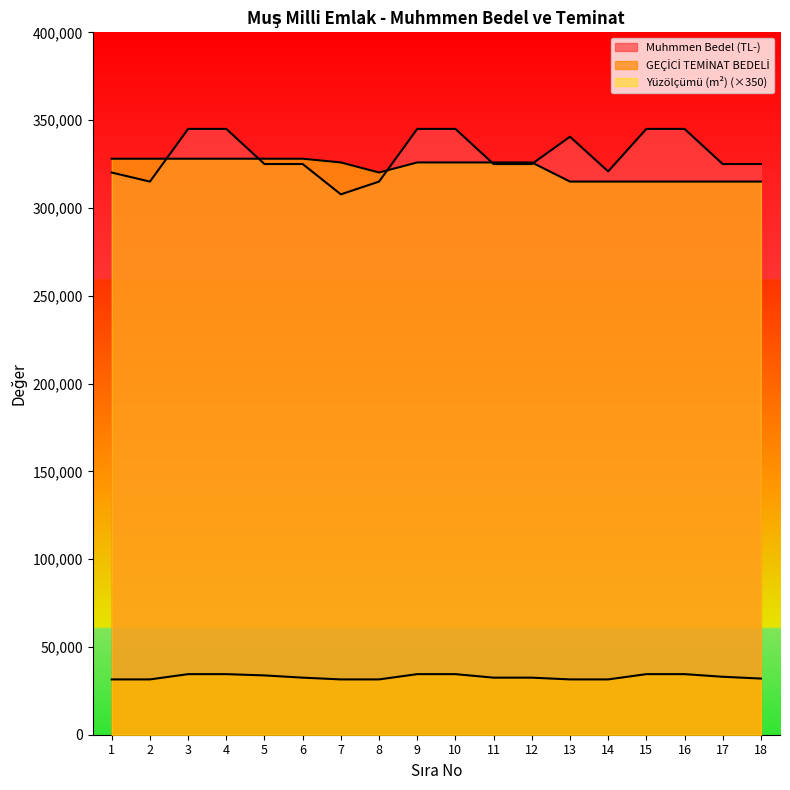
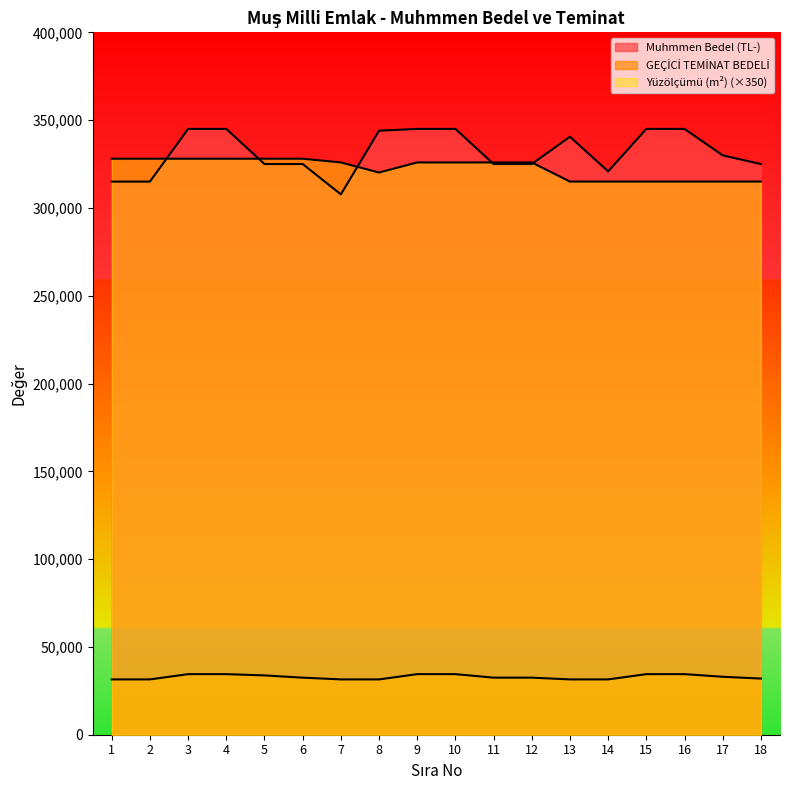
Muhmmen Bedel (TL-), 1: 320,000 -> 315,000
Muhmmen Bedel (TL-), 8: 315,000 -> 344,000
Muhmmen Bedel (TL-), 17: 325,000 -> 330,000
